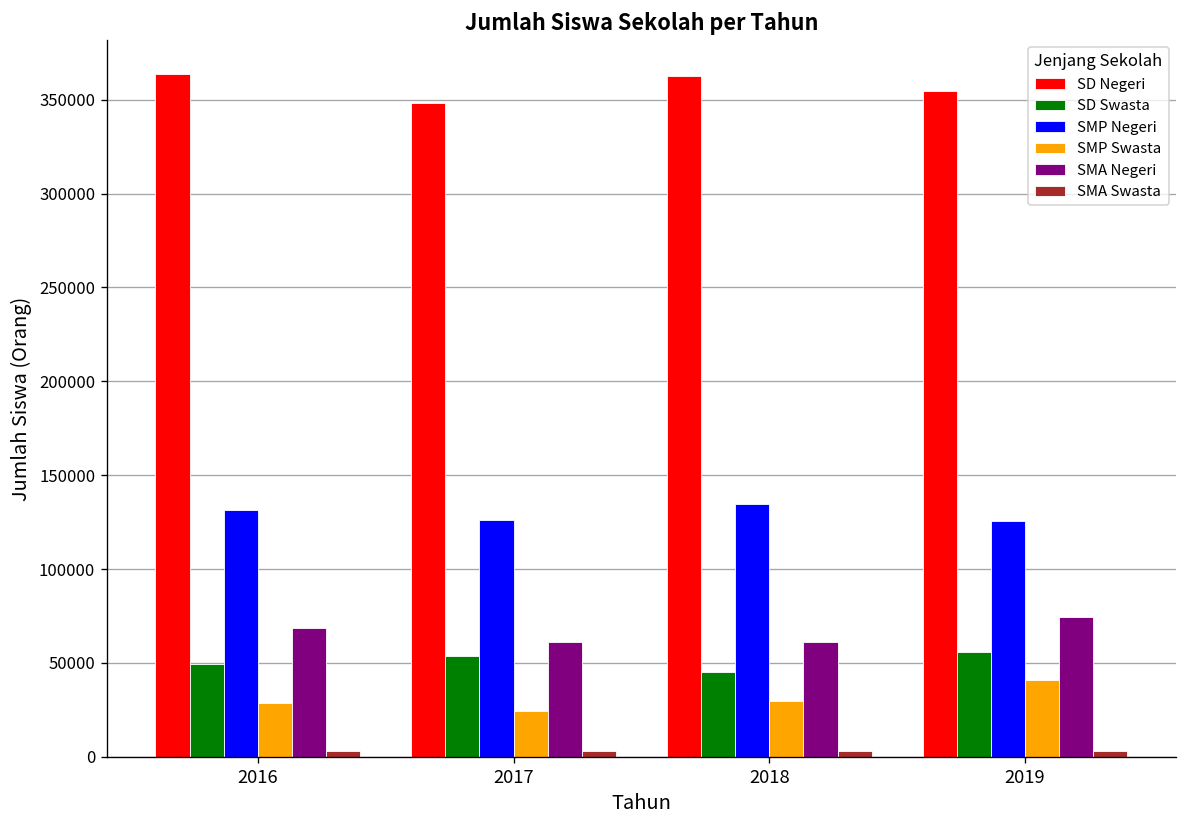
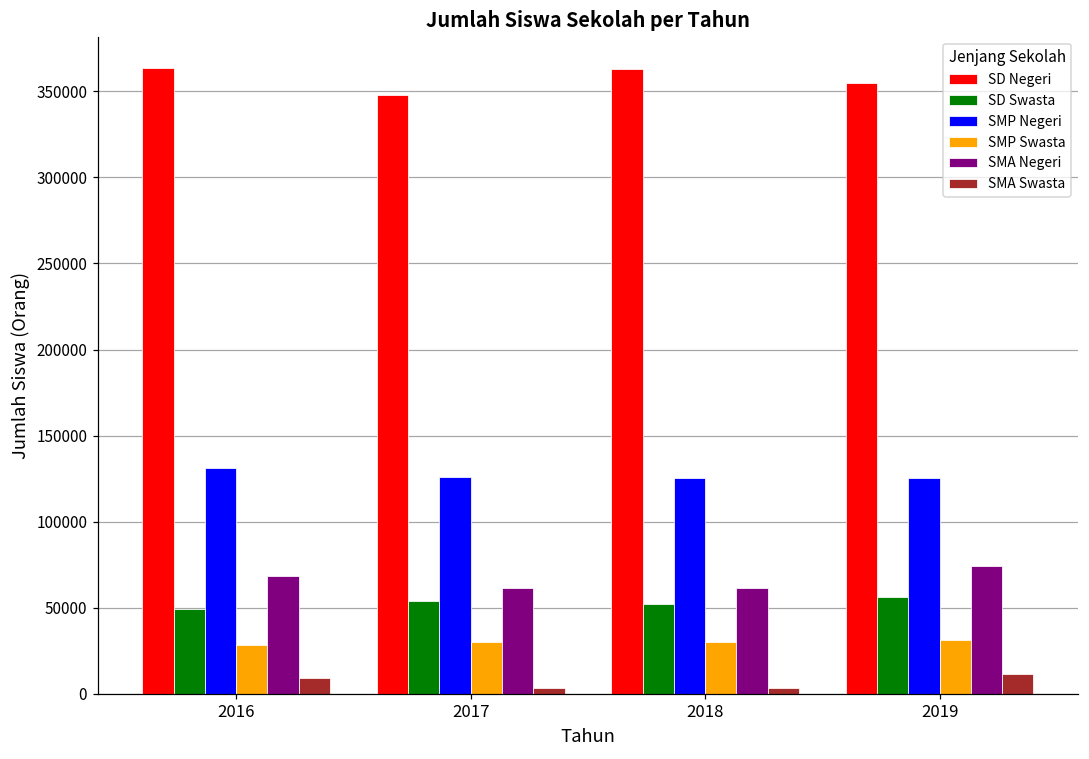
SMA Swasta, 2016: 3000 -> 9000
SMP Swasta, 2017: 25000 -> 30000
SD Swasta, 2018: 45000 -> 52000
SMP Negeri, 2018: 135000 -> 126000
SMP Swasta, 2019: 41000 -> 31000
SMA Swasta, 2019: 3000 -> 12000
